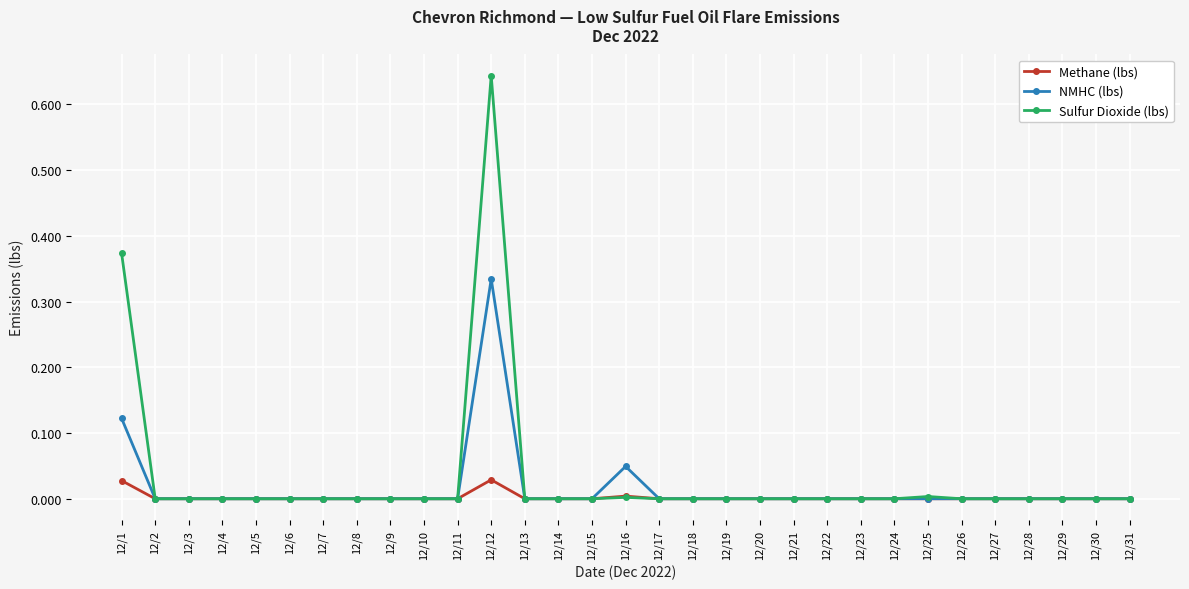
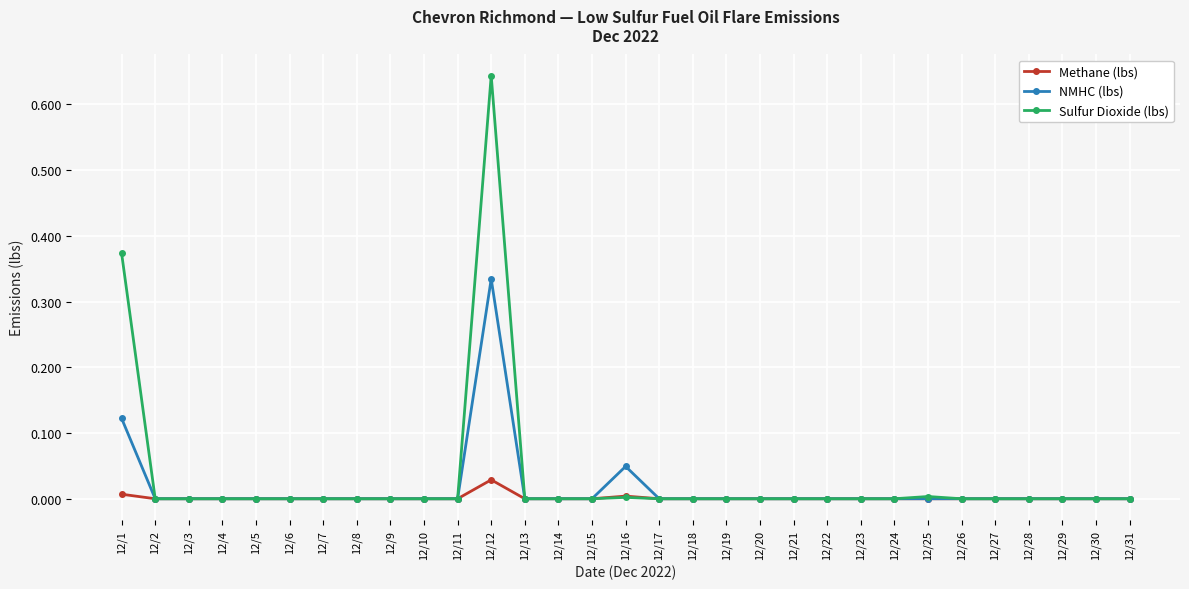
Methane (lbs), 12/1: 0.03 -> 0.01
